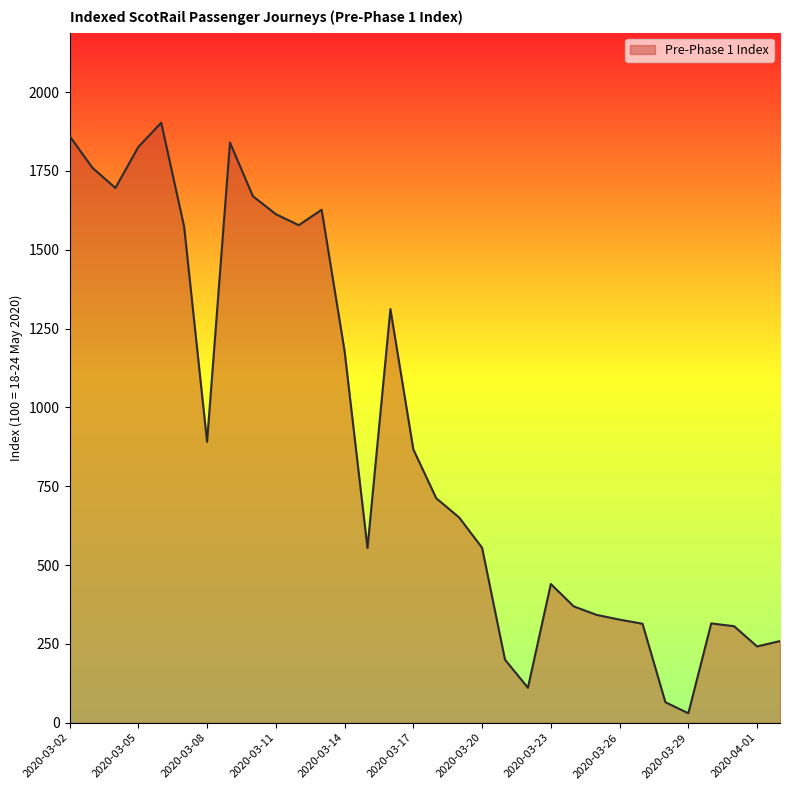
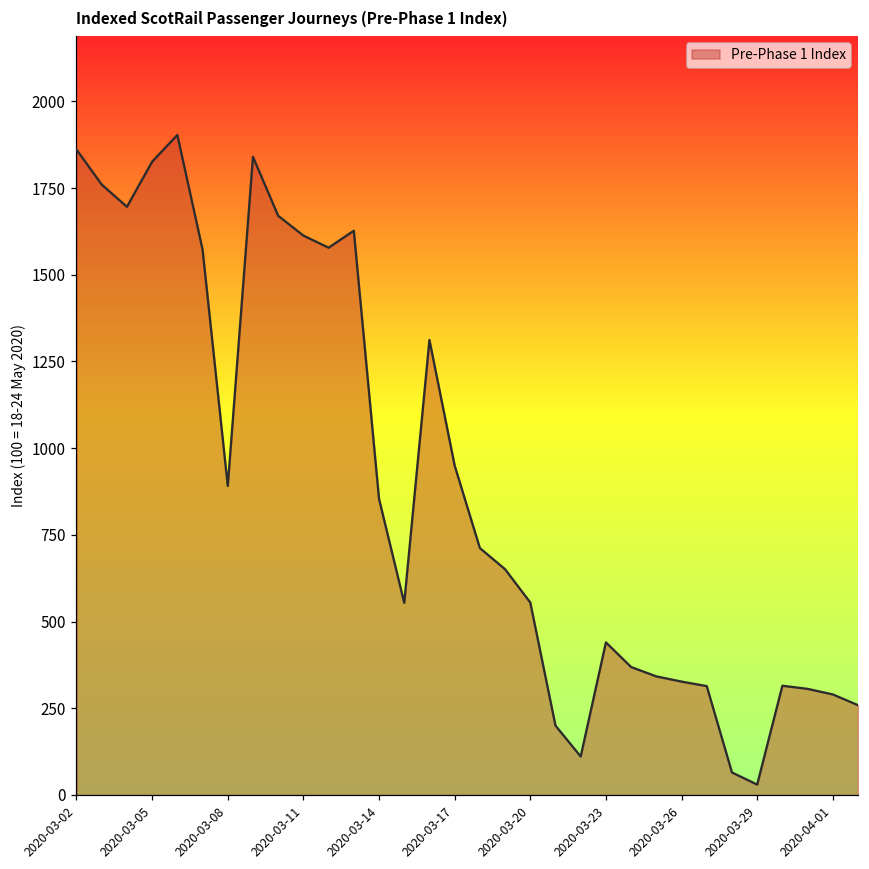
2020-03-14: 1180 -> 850
2020-03-17: 870 -> 950
2020-04-01: 240 -> 290
